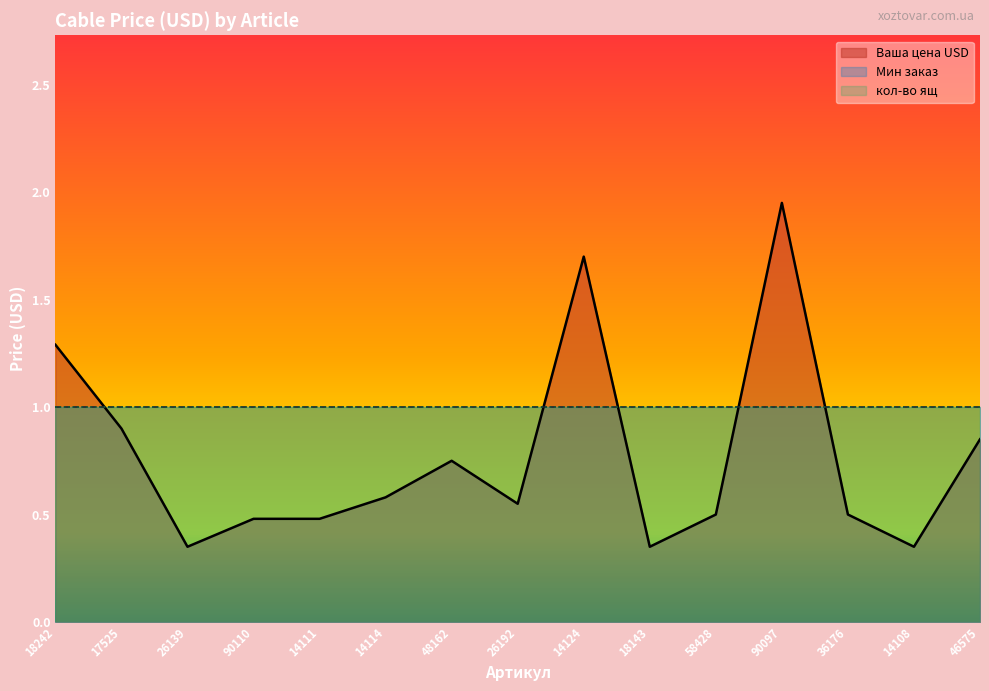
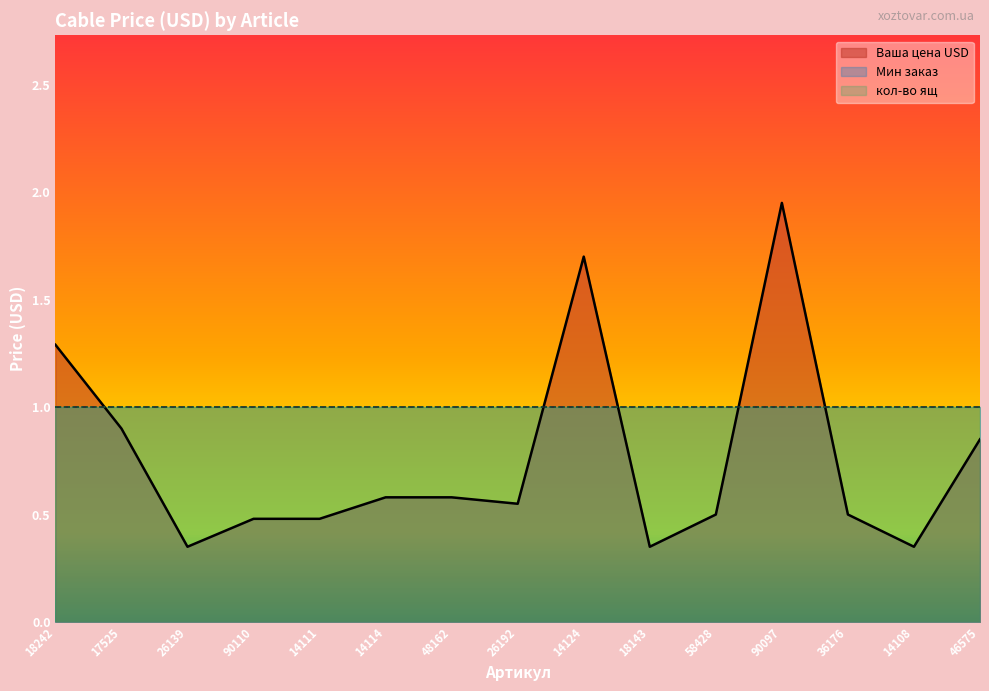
Ваша цена USD, 48162: 0.75 -> 0.58
